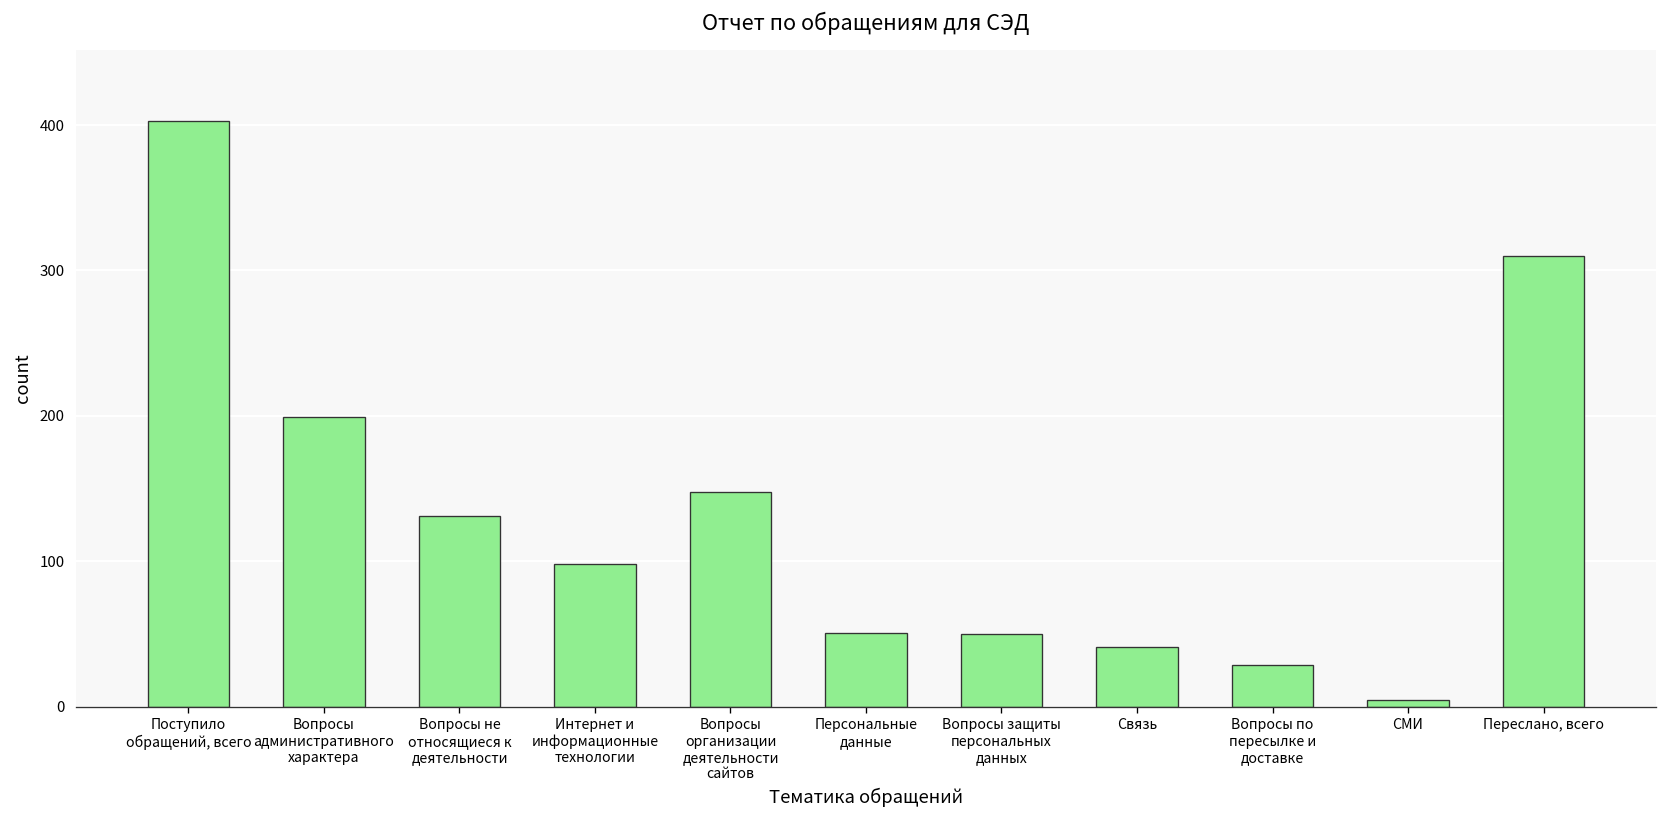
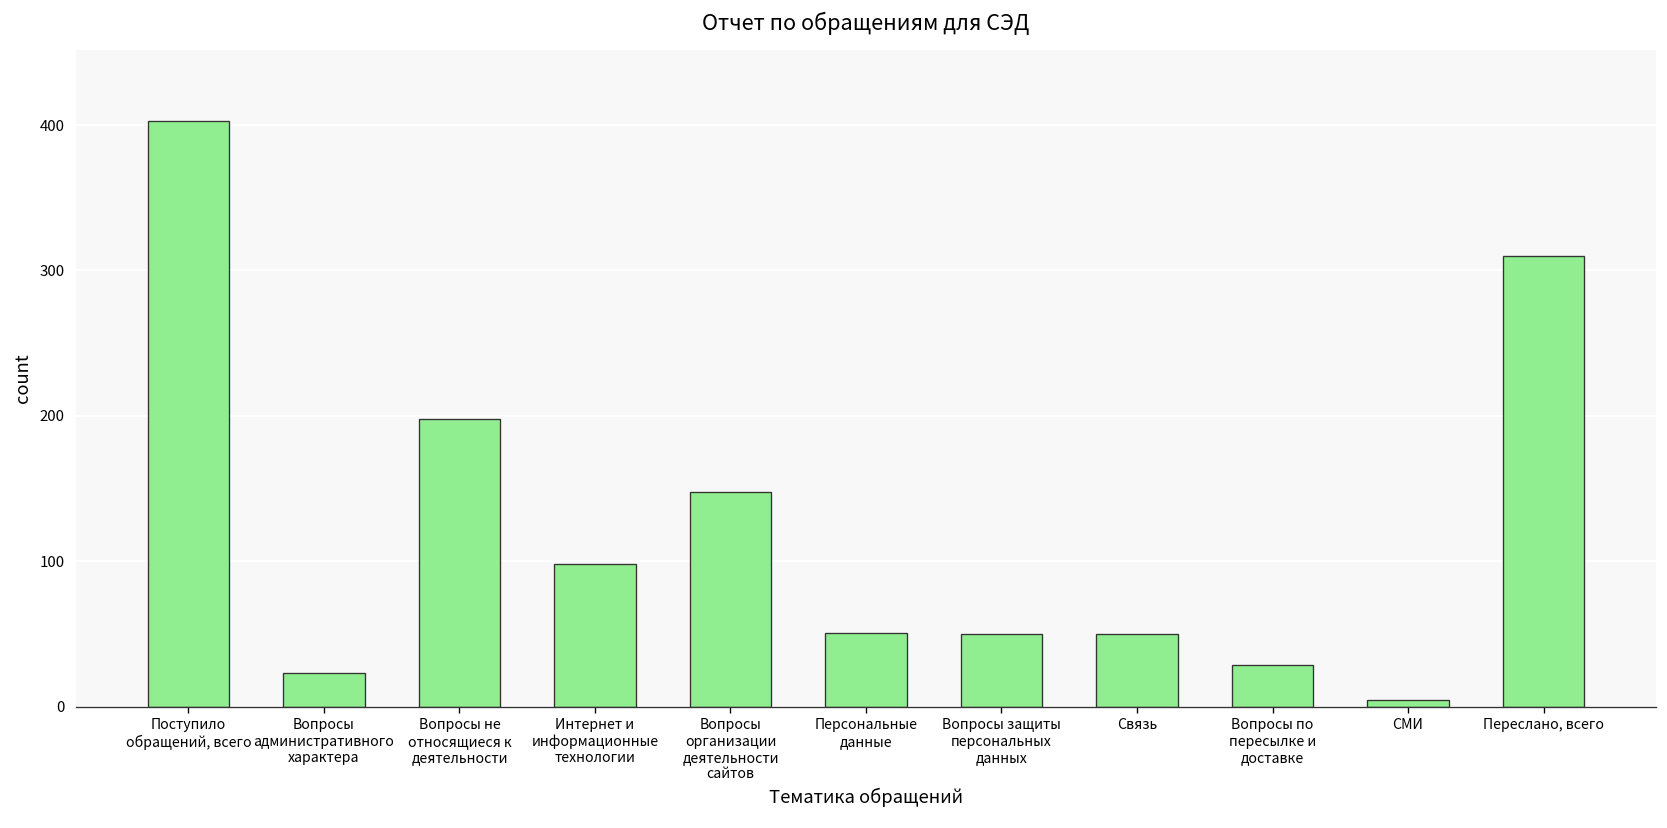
Вопросы административного характера: 199 -> 23
Вопросы не относящиеся к деятельности: 131 -> 198
Связь: 41 -> 50
